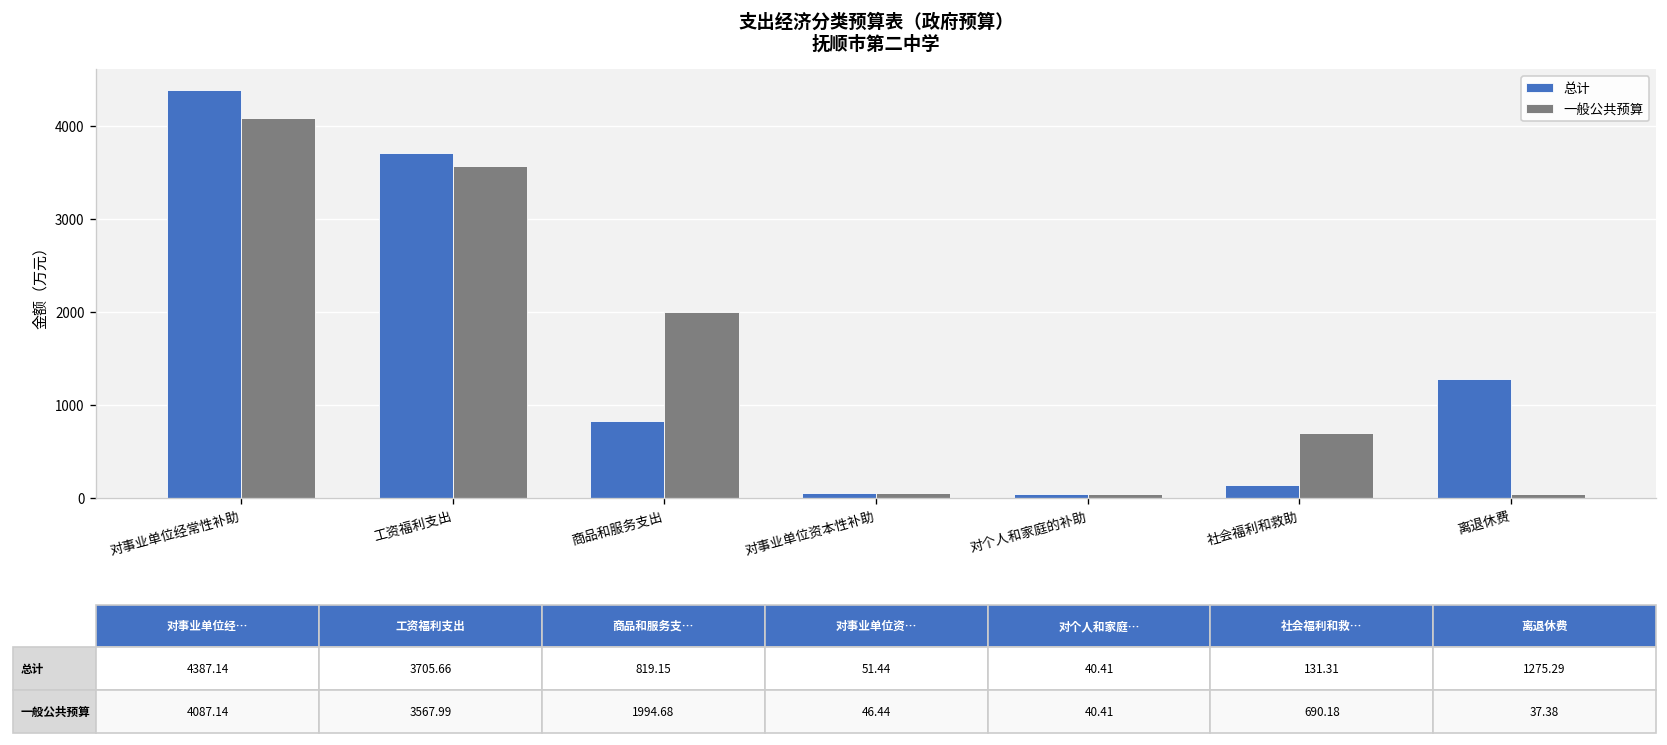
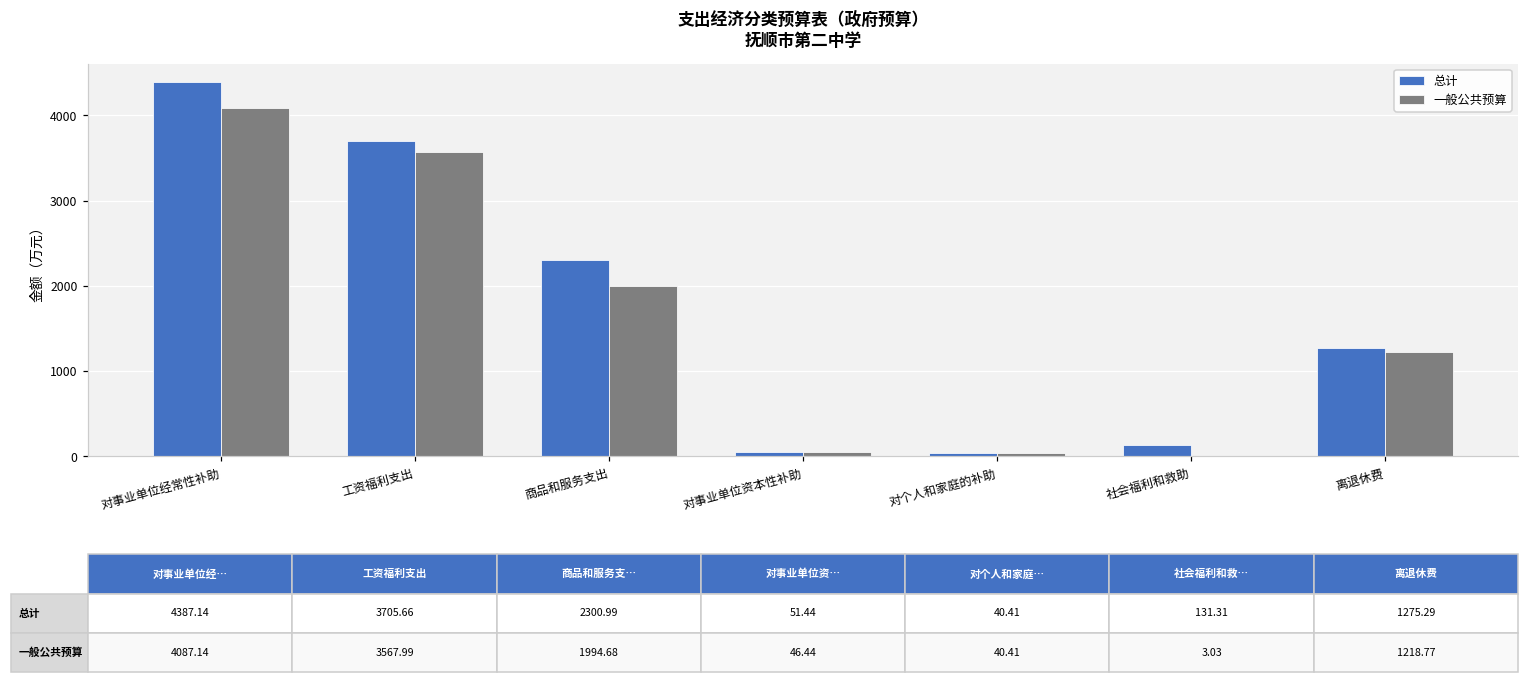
总计, 商品和服务支出: 819.15 -> 2300.99
一般公共预算, 社会福利和救助: 690.18 -> 3.03
一般公共预算, 离退休费: 37.38 -> 1218.77
